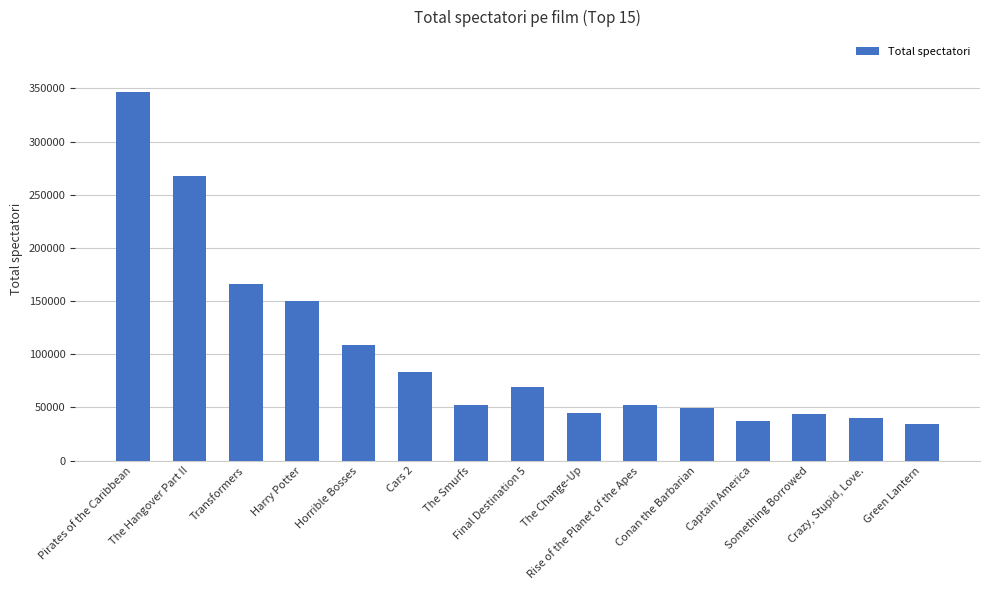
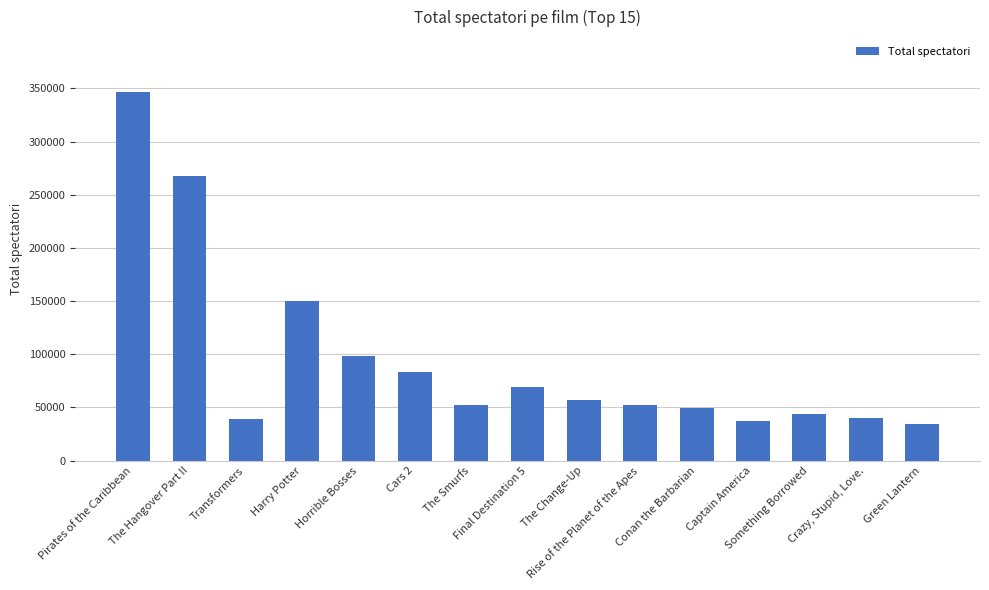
Transformers: 167000 -> 39000
Horrible Bosses: 109000 -> 98000
The Change-Up: 45000 -> 57000
